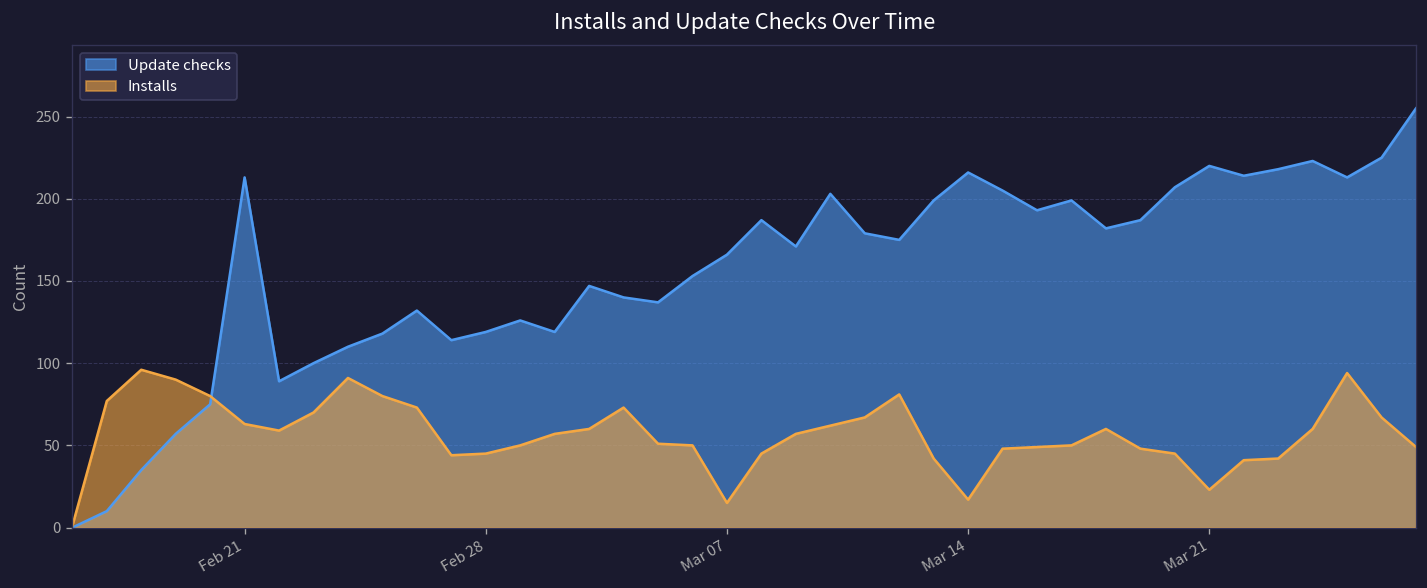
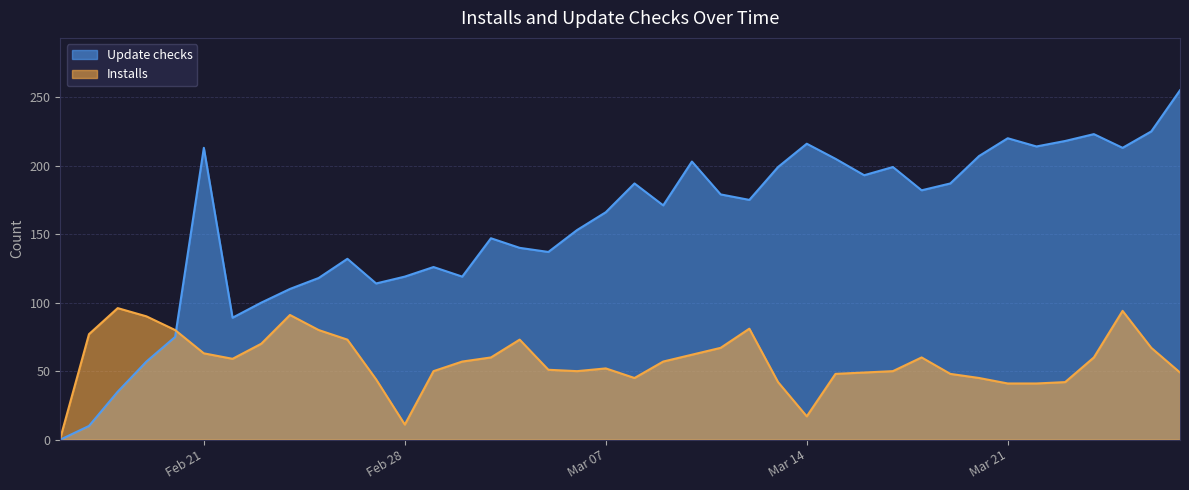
Installs, Feb 28: 45 -> 11
Installs, Mar 07: 15 -> 52
Installs, Mar 21: 23 -> 41
